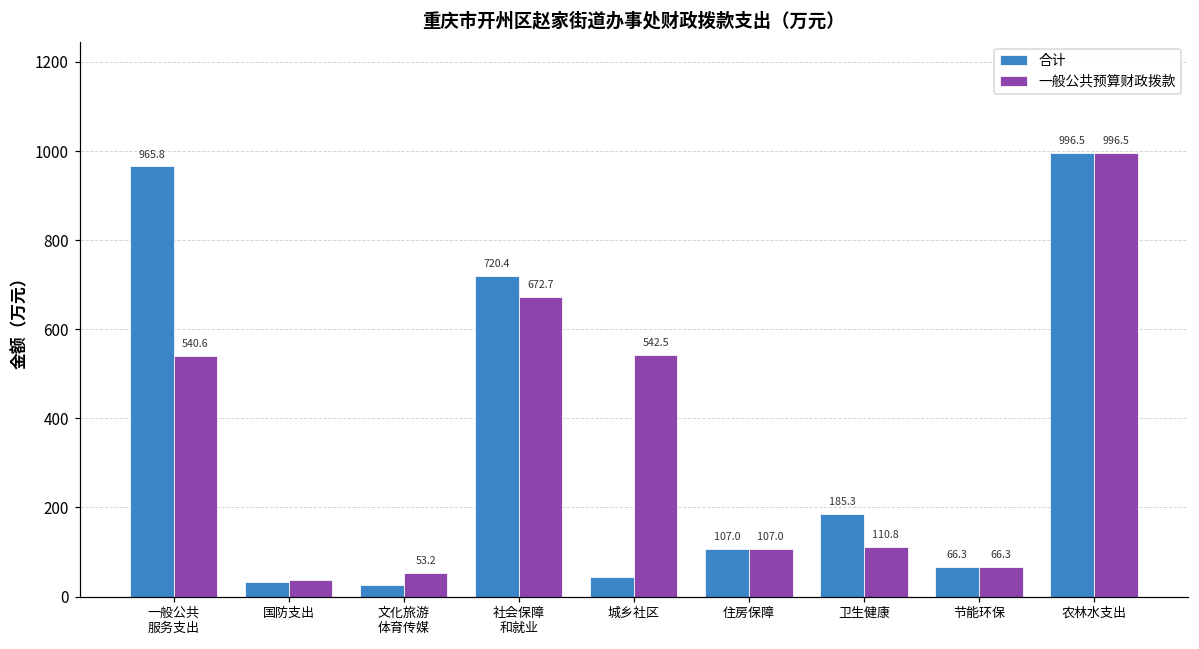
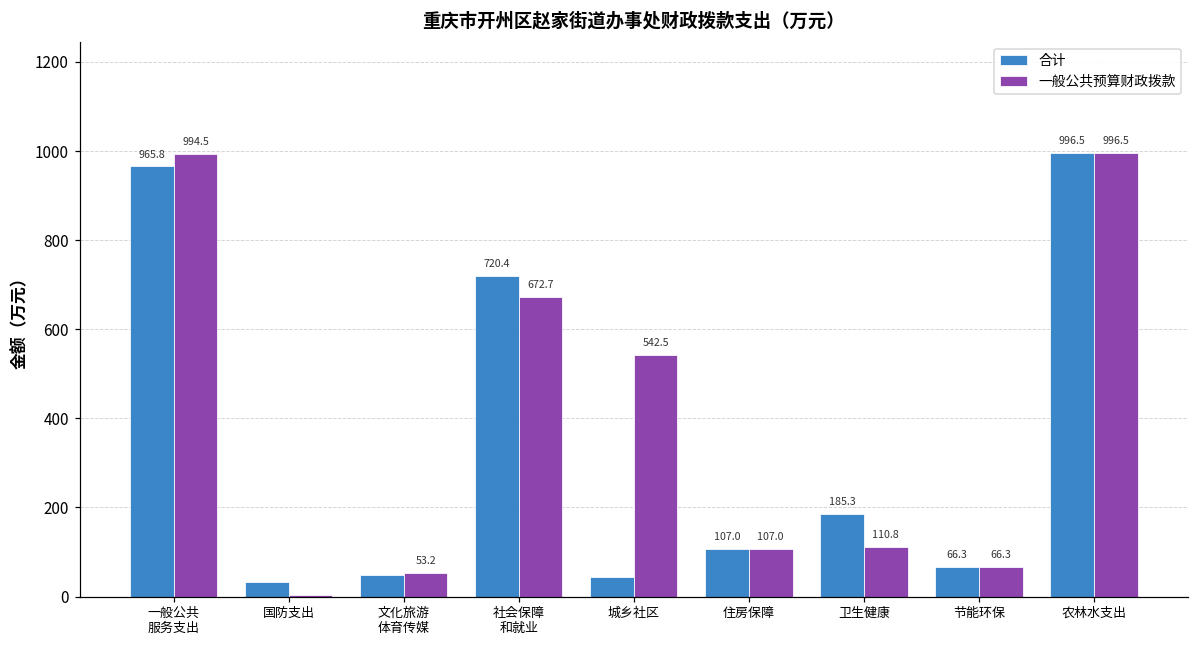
一般公共预算财政拨款, 一般公共 服务支出: 540.6 -> 994.5
一般公共预算财政拨款, 国防支出: 40 -> 0
合计, 文化旅游 体育传媒: 30 -> 50
